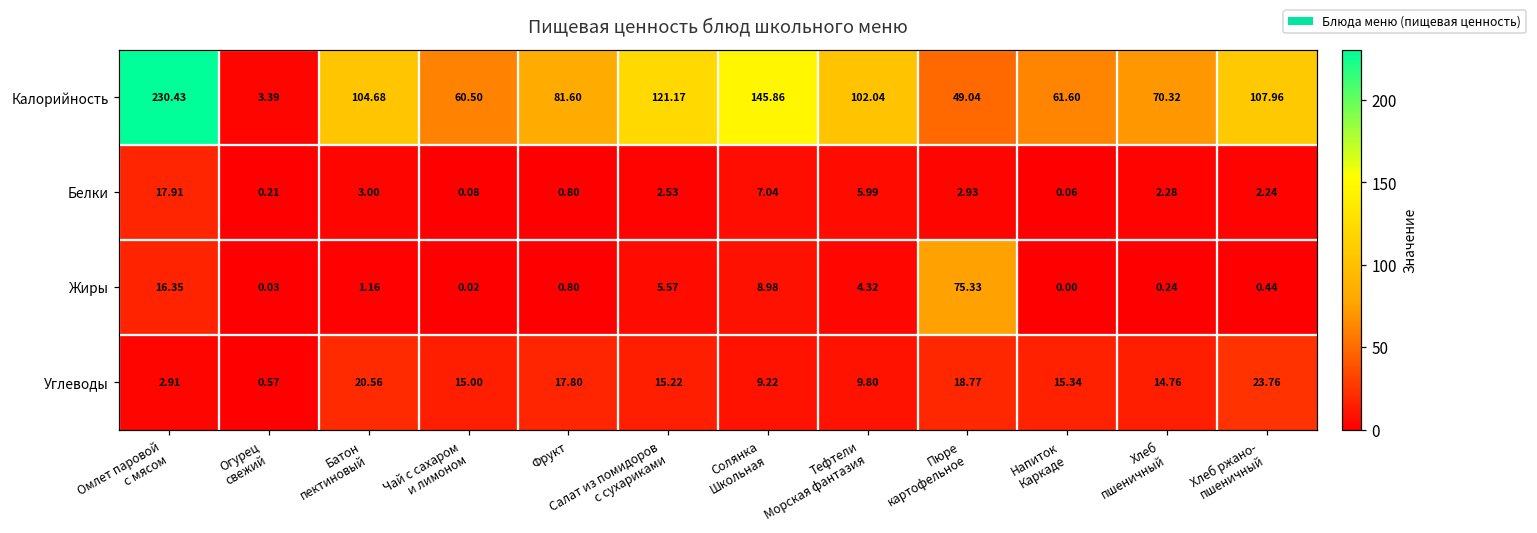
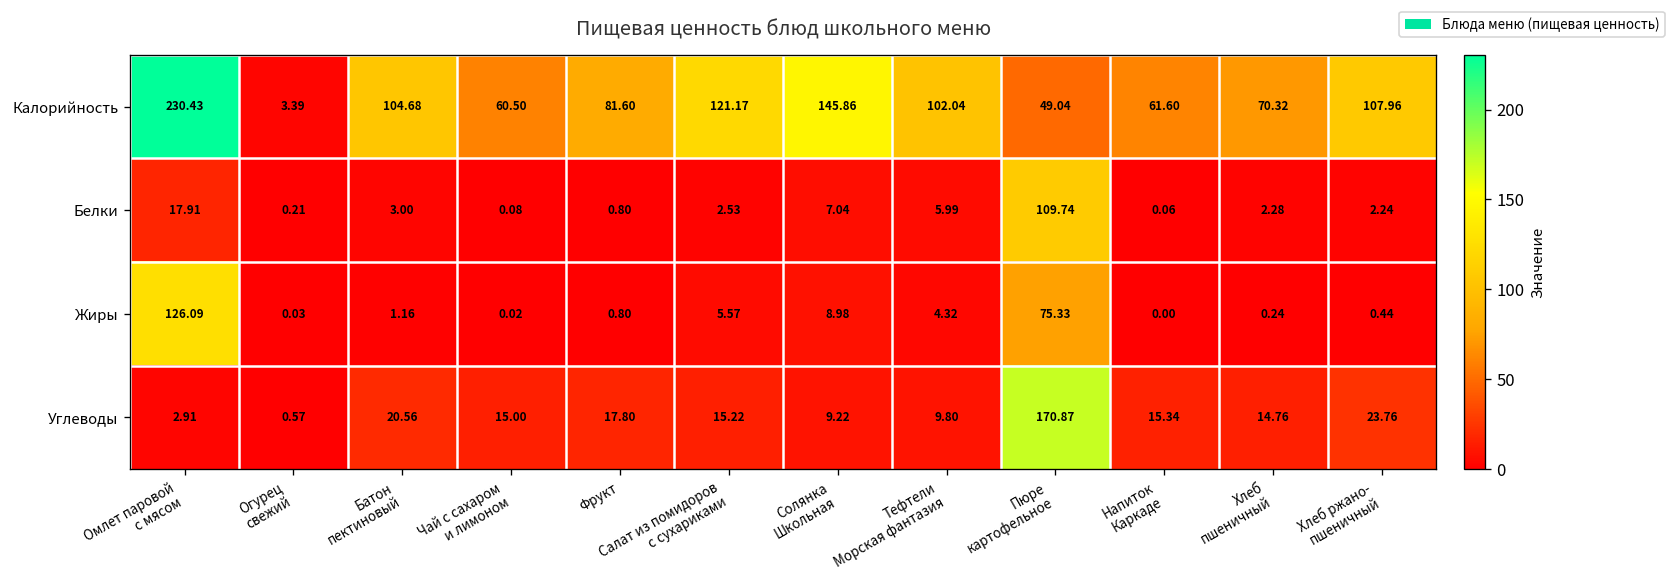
Белки, Пюре картофельное: 2.93 -> 109.74
Жиры, Омлет паровой с мясом: 16.35 -> 126.09
Углеводы, Пюре картофельное: 18.77 -> 170.87
